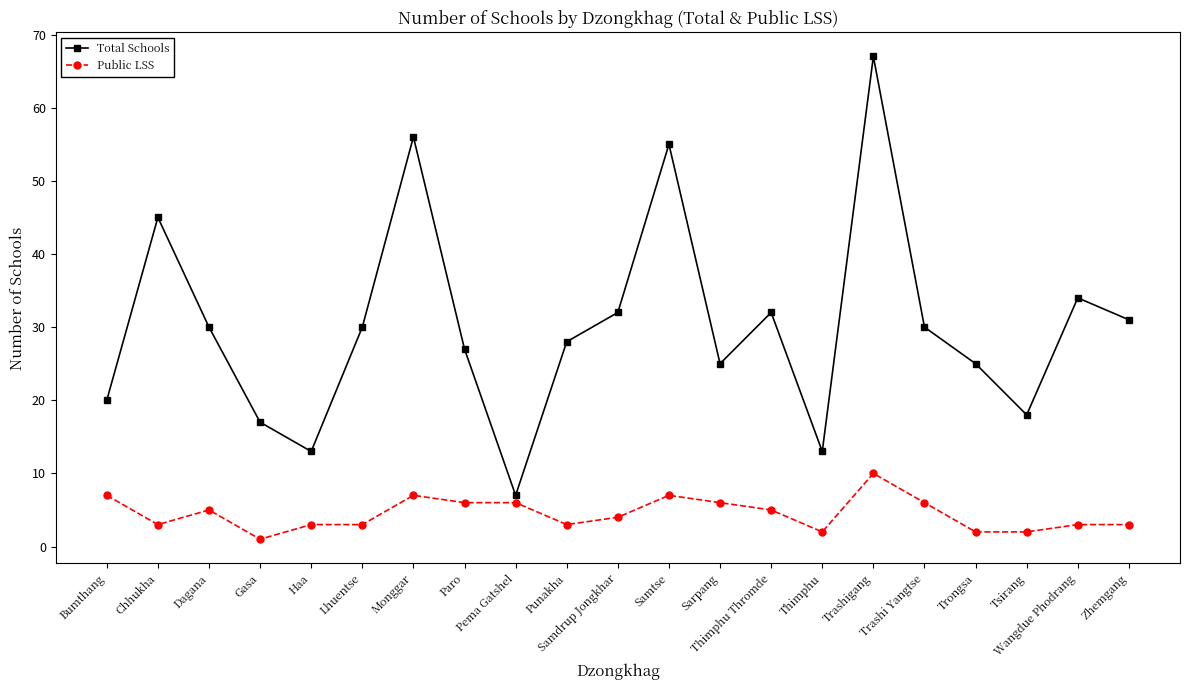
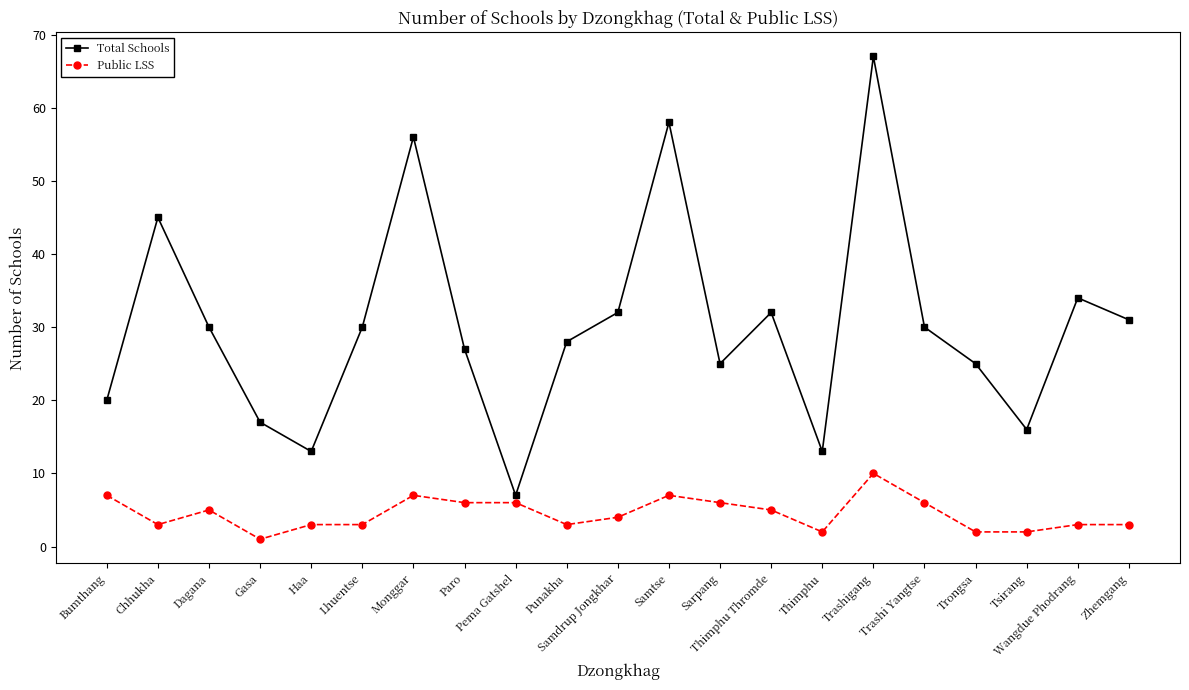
Total Schools, Samtse: 55 -> 58
Total Schools, Tsirang: 18 -> 16
